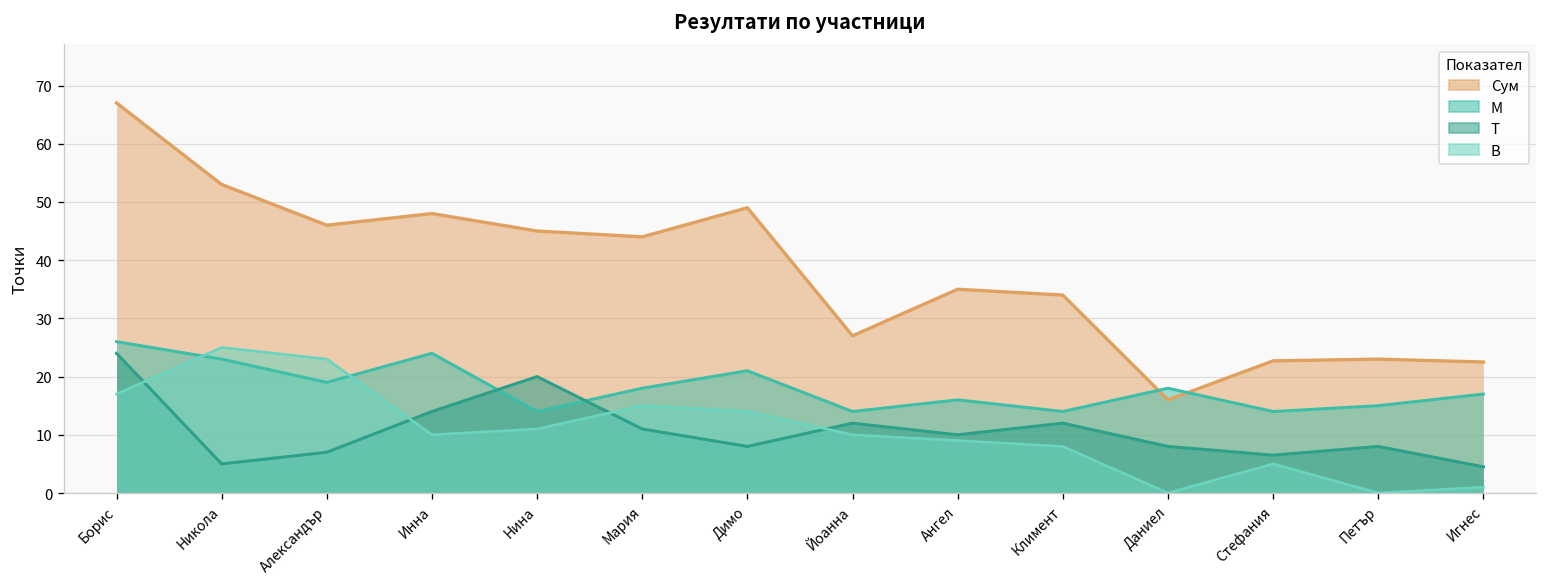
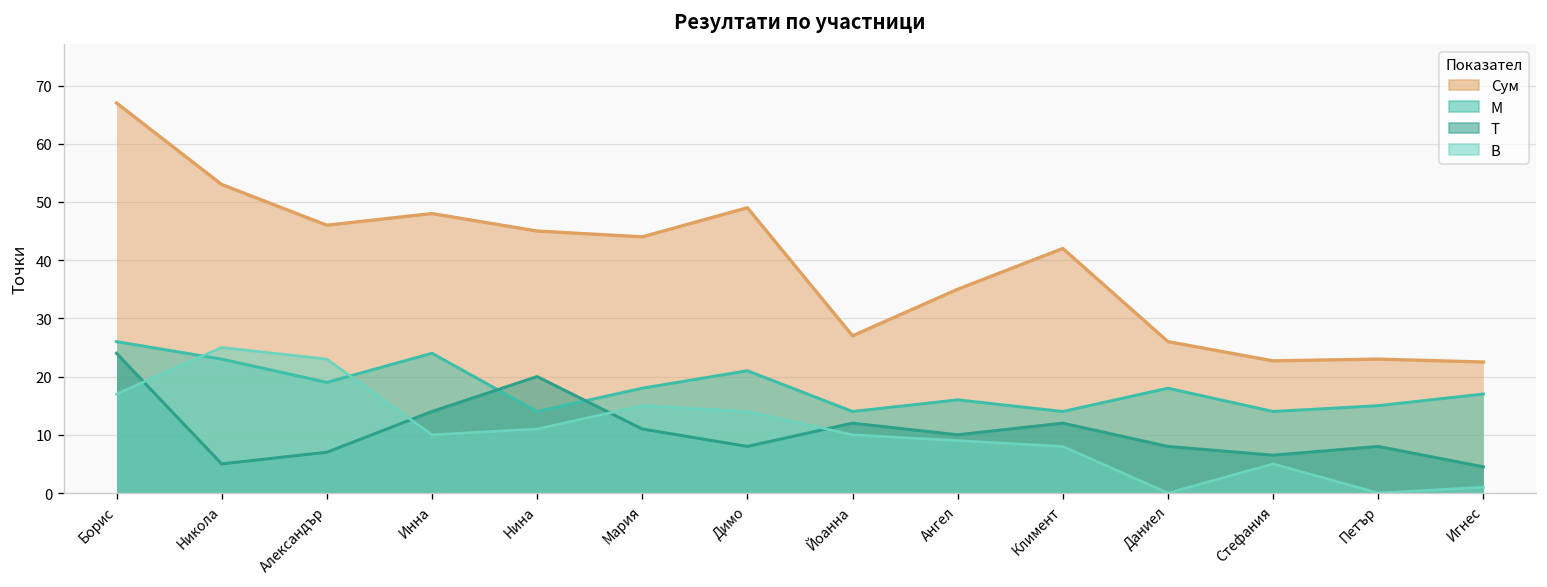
Сум, Климент: 34 -> 42
Сум, Даниел: 16 -> 26
